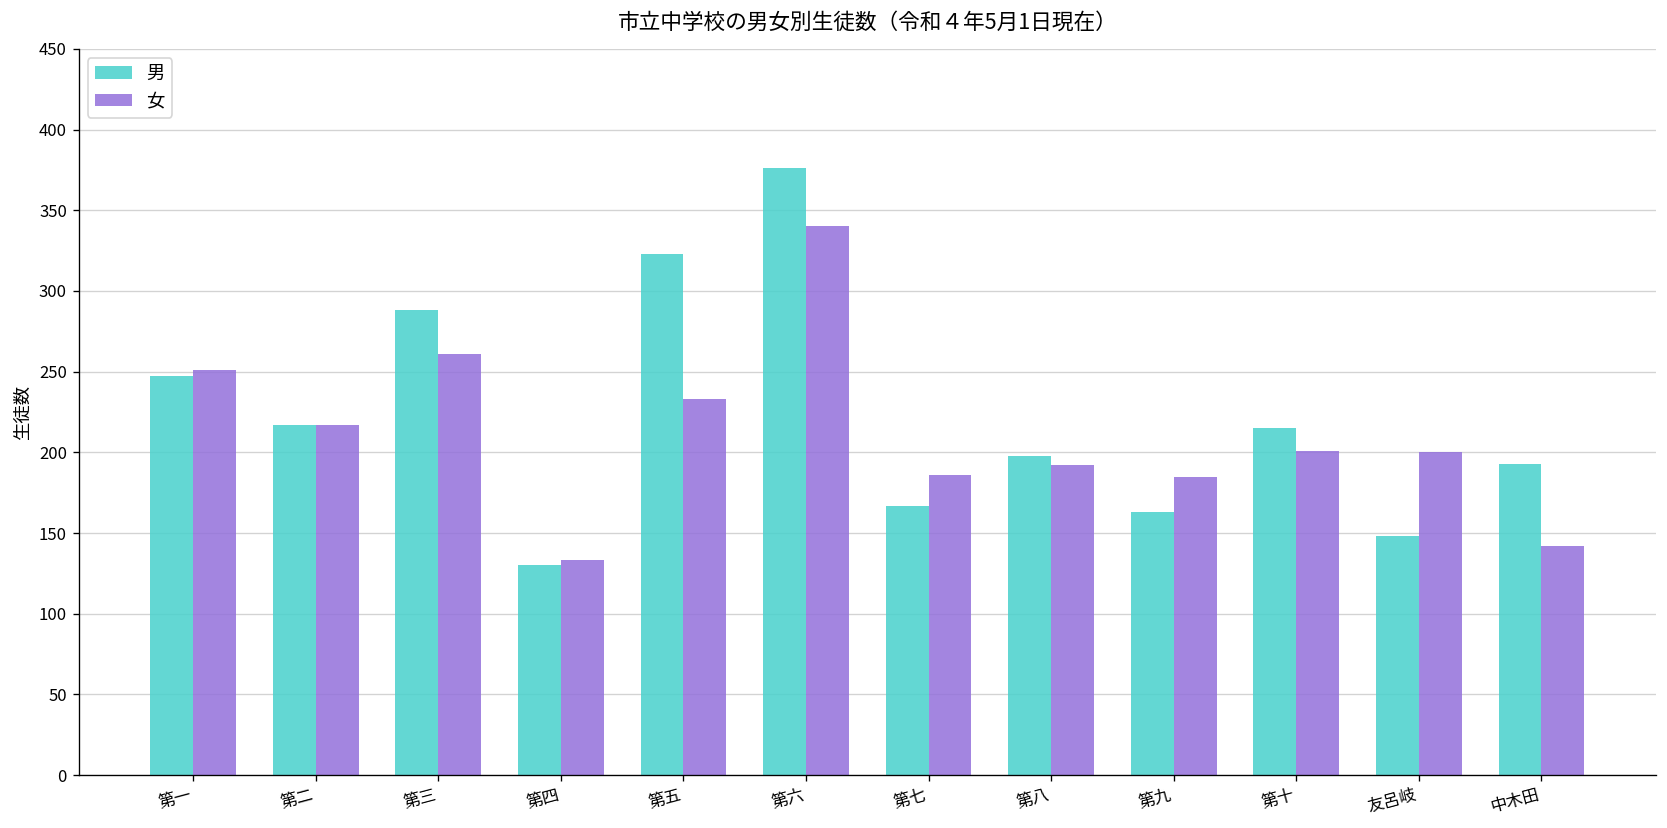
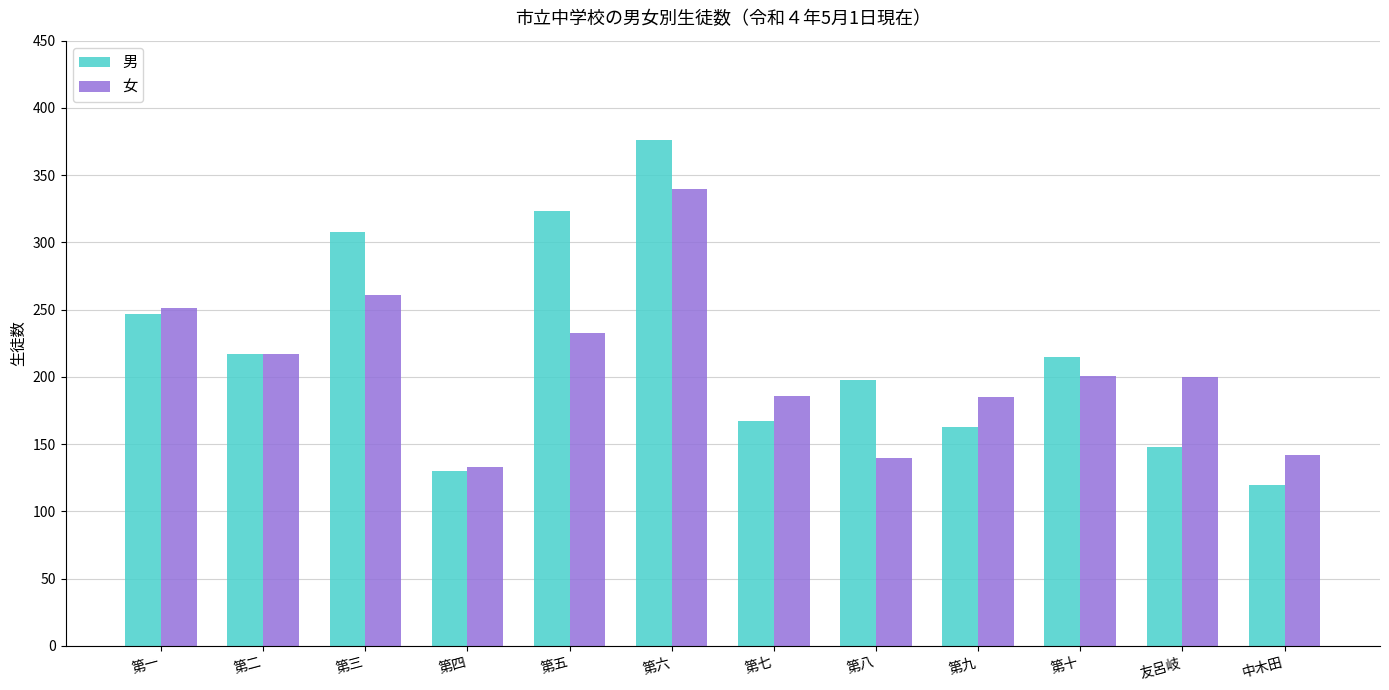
男, 第三: 288 -> 308
女, 第八: 192 -> 140
男, 中木田: 193 -> 120
